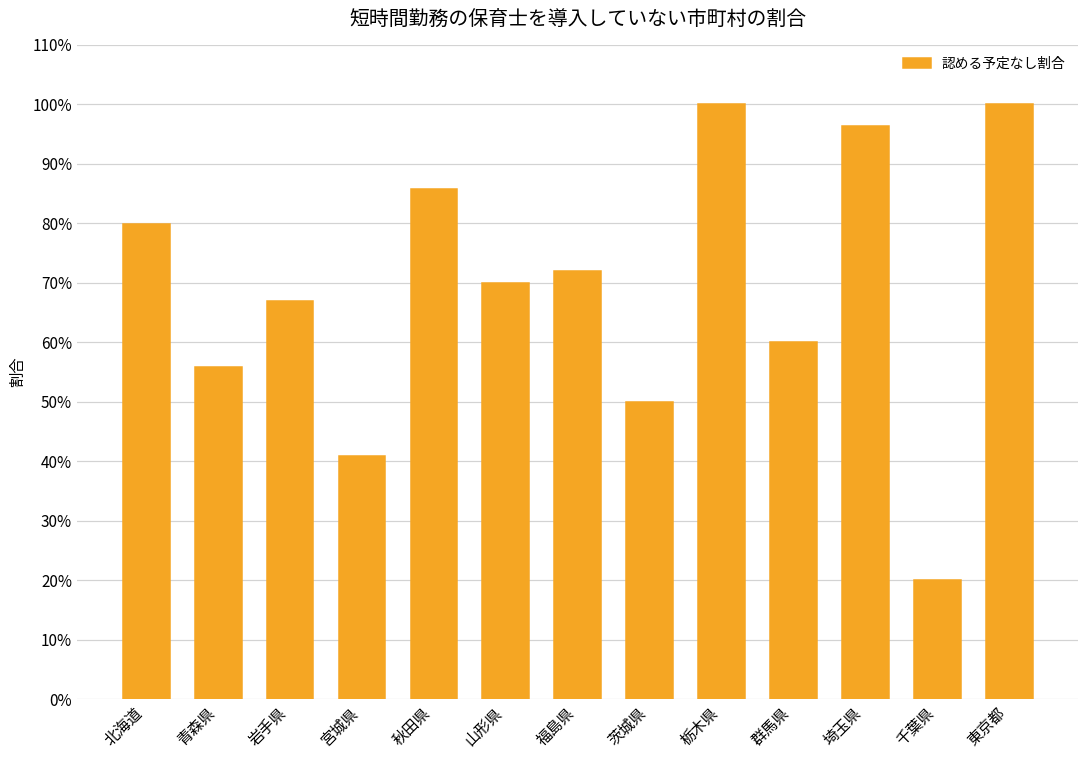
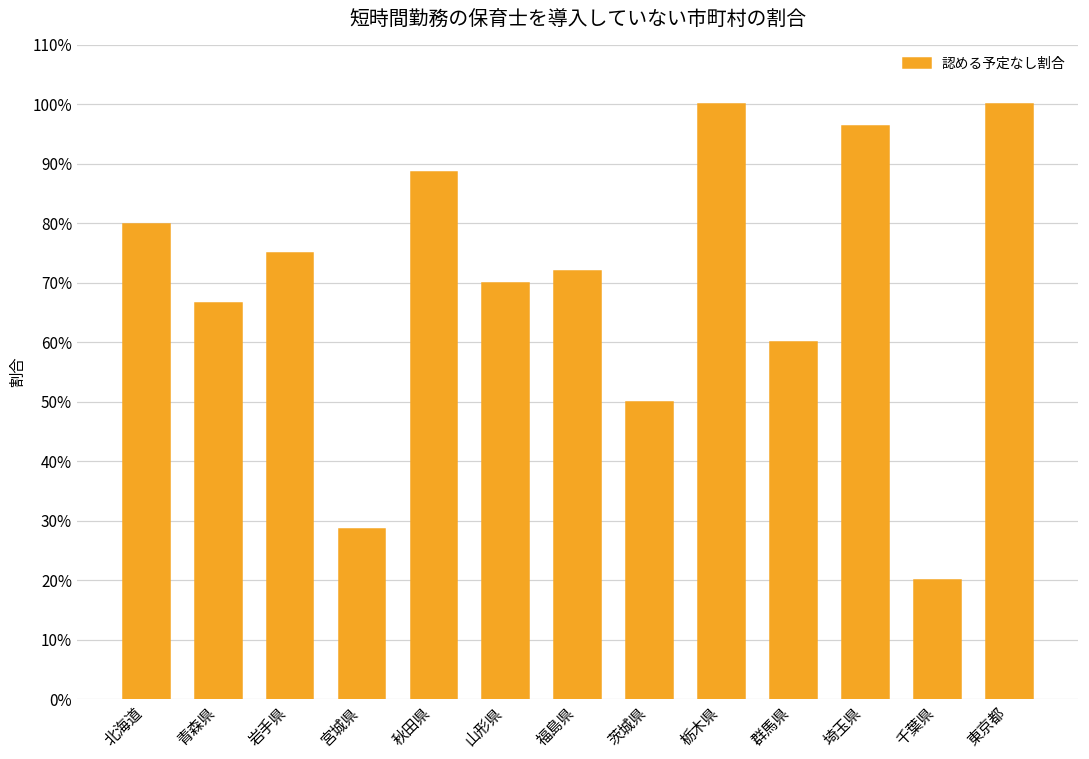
青森県: 56% -> 67%
岩手県: 67% -> 75%
宮城県: 41% -> 29%
秋田県: 86% -> 89%
